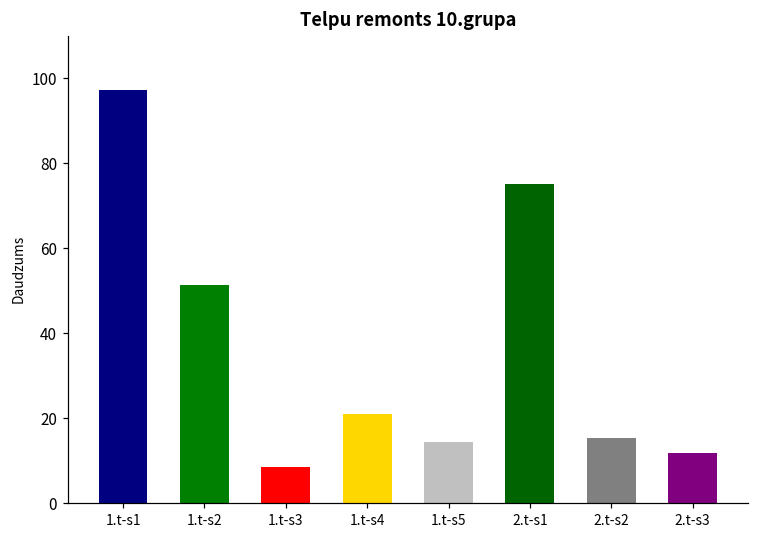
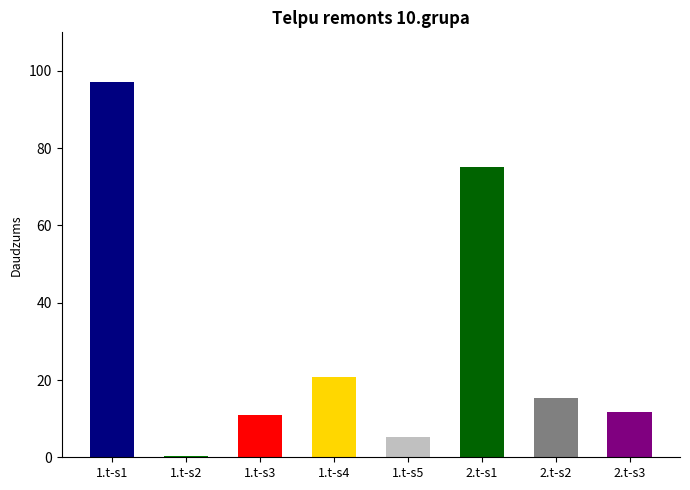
1.t-s2: 51 -> 0
1.t-s3: 9 -> 11
1.t-s5: 14 -> 5
